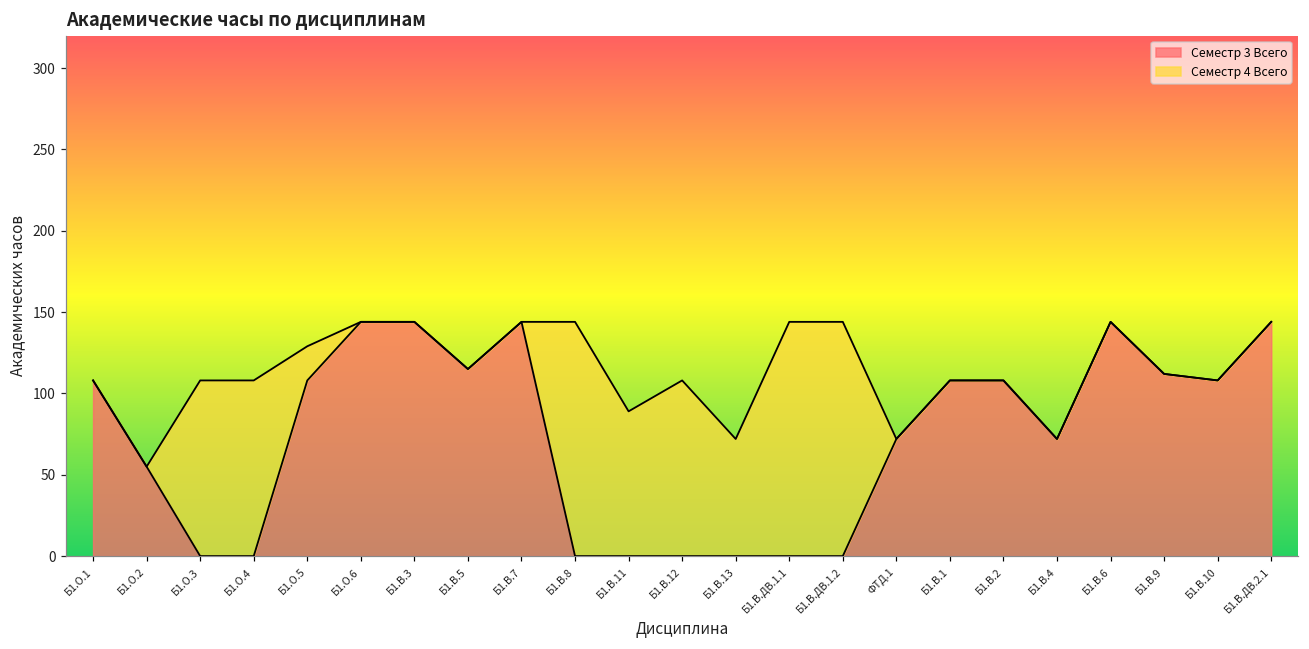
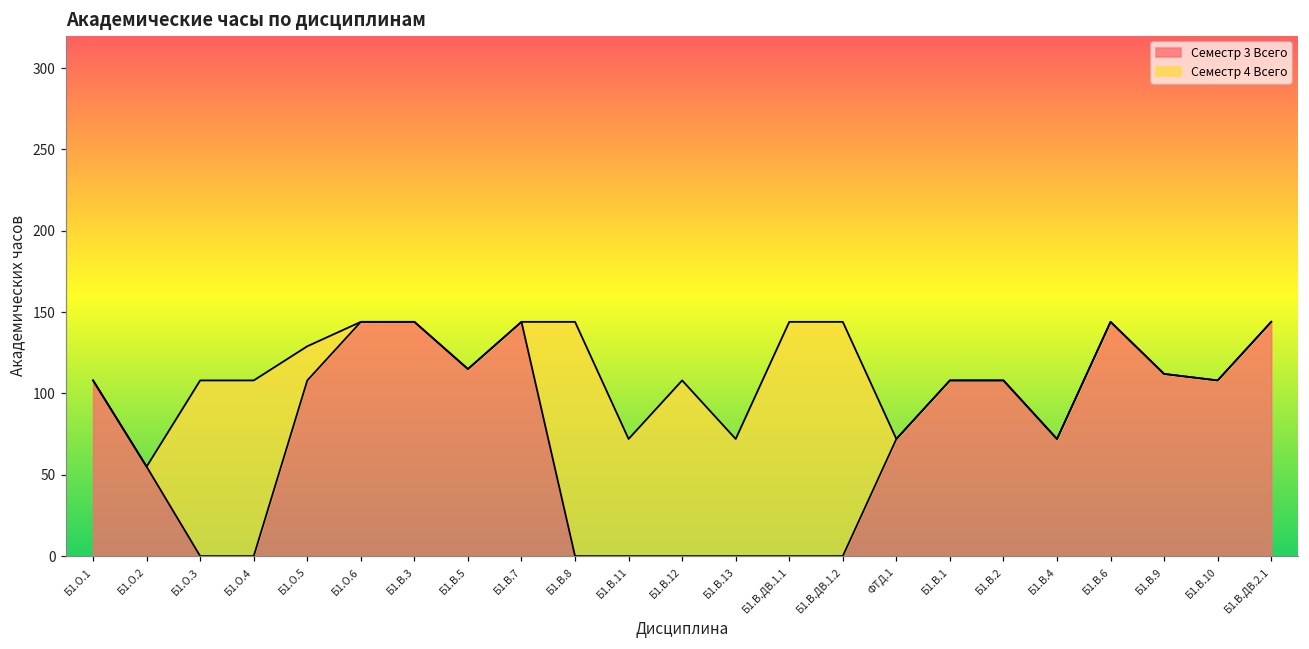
Семестр 4 Всего, Б1.В.11: 89 -> 72
